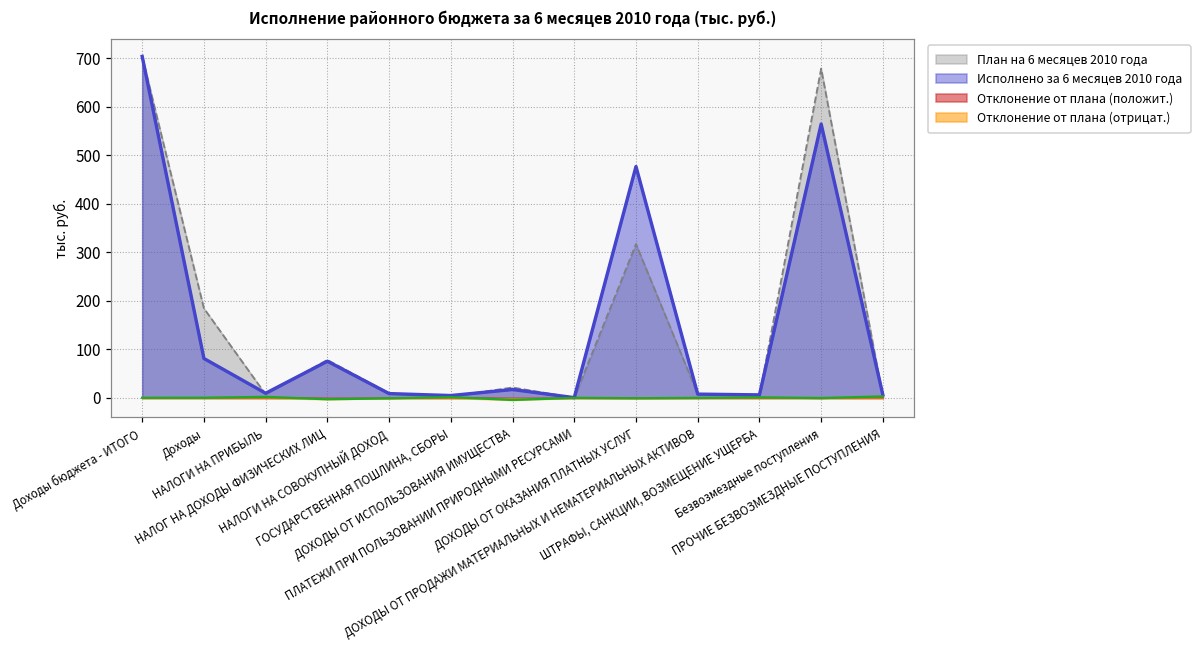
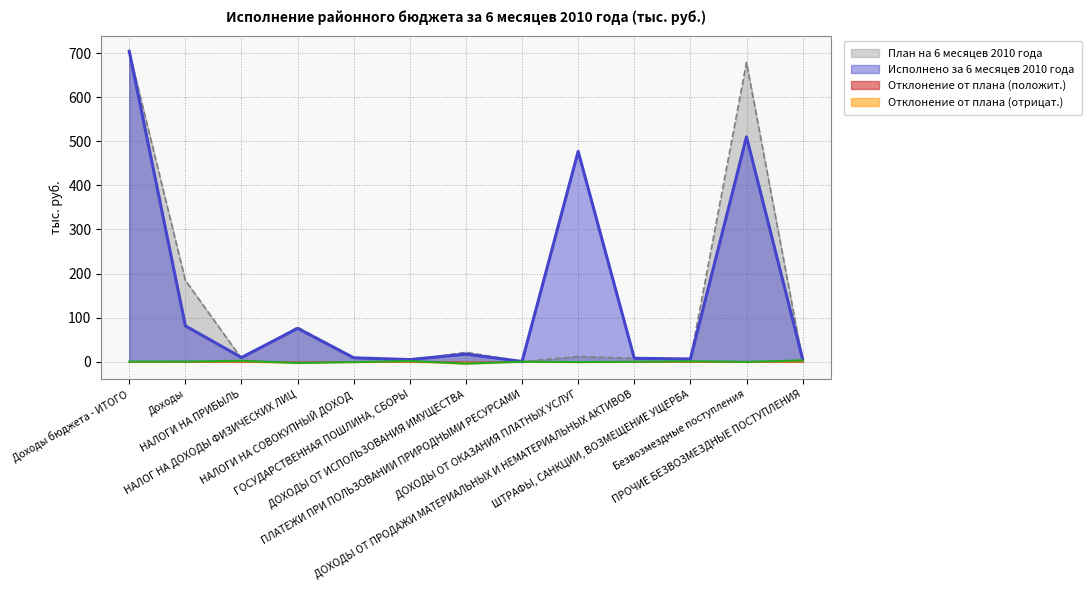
План на 6 месяцев 2010 года, ДОХОДЫ ОТ ОКАЗАНИЯ ПЛАТНЫХ УСЛУГ: 320 -> 10
Исполнено за 6 месяцев 2010 года, Безвозмездные поступления: 560 -> 510
